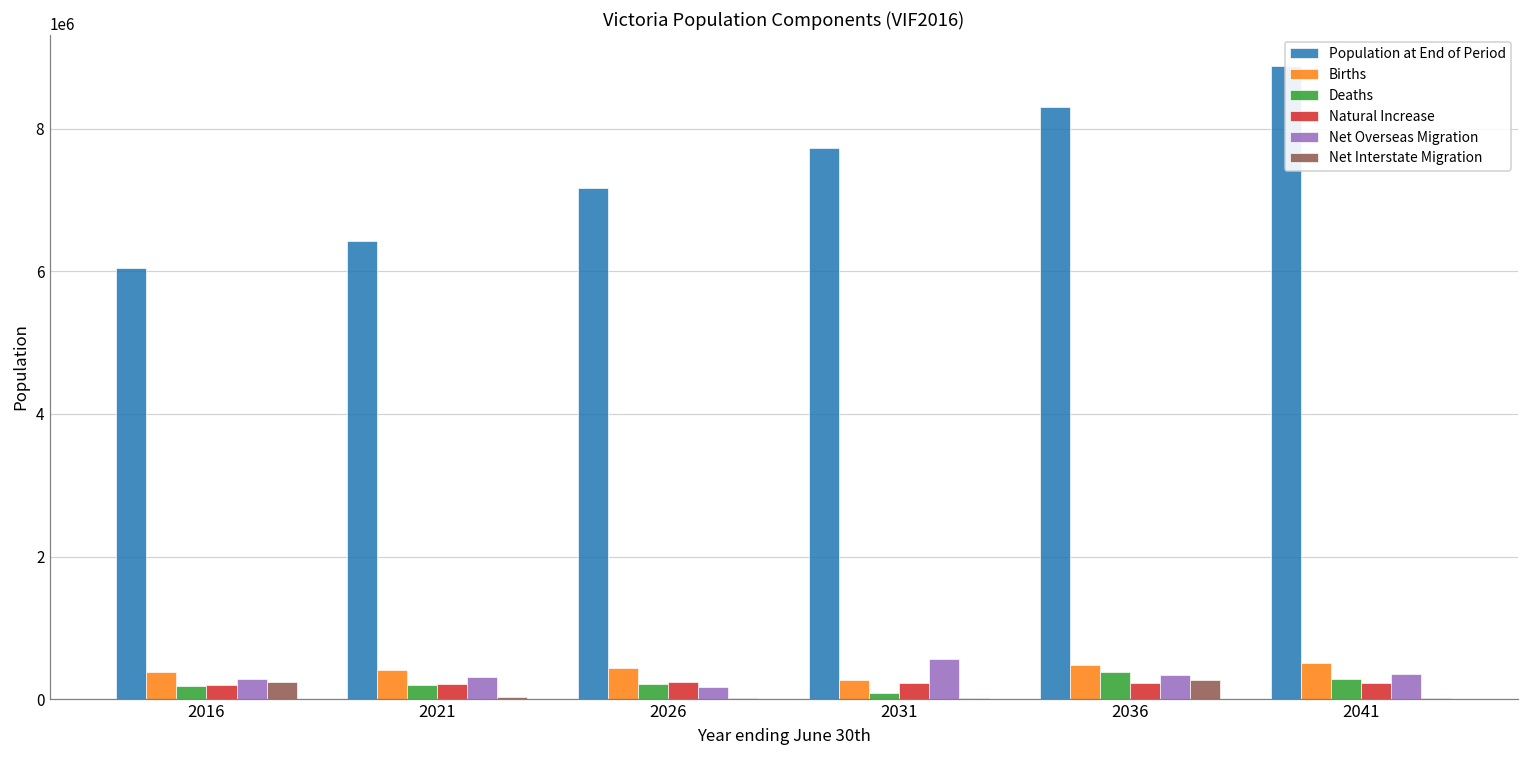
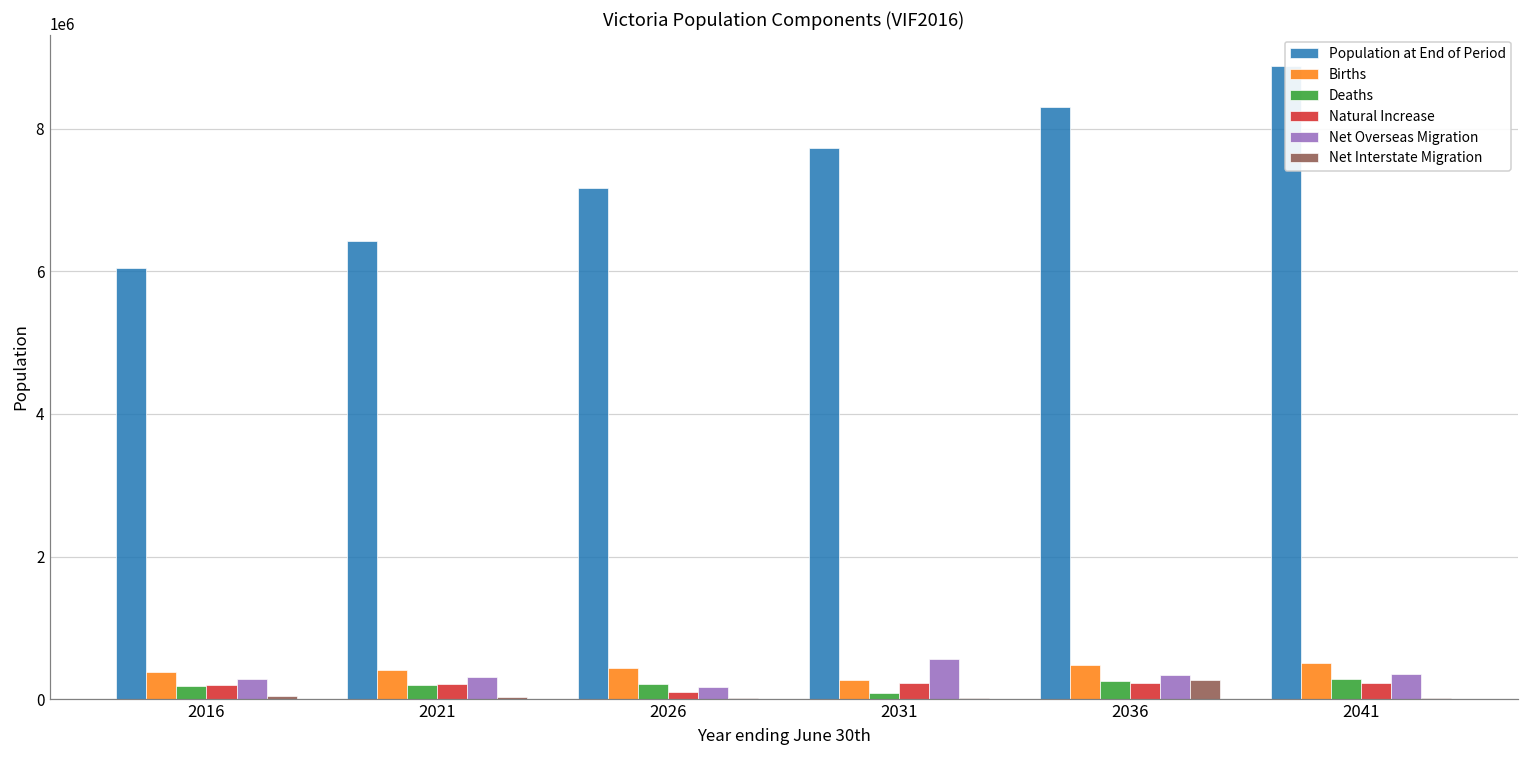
Net Interstate Migration, 2016: 200000 -> 0
Natural Increase, 2026: 200000 -> 100000
Deaths, 2036: 400000 -> 300000
